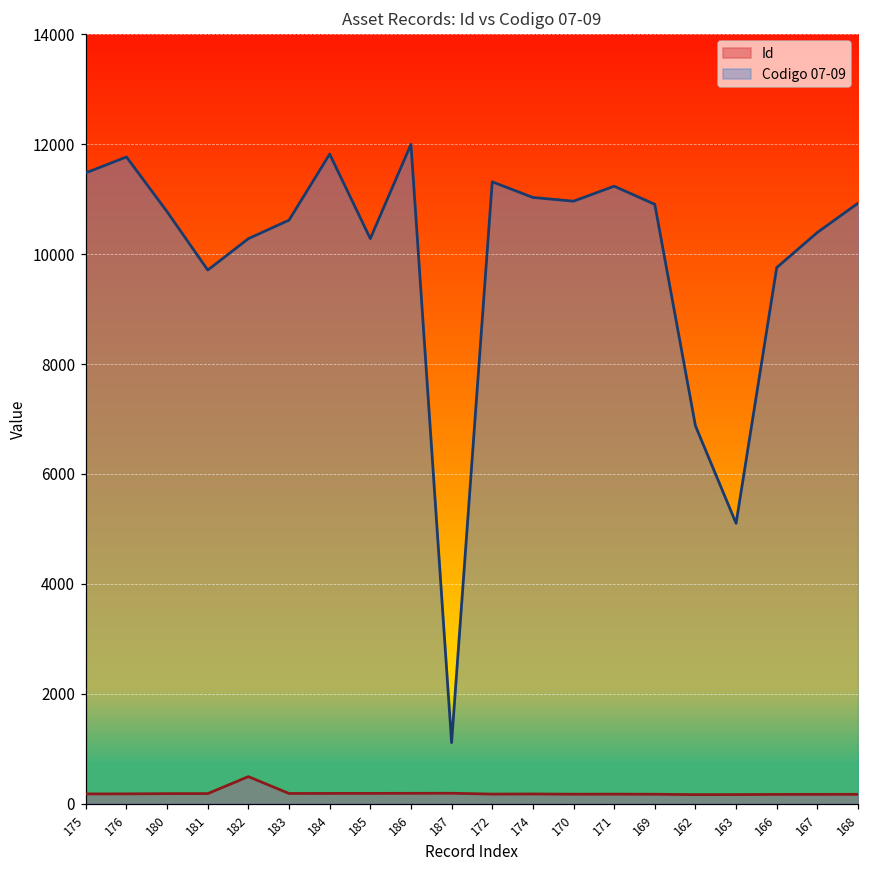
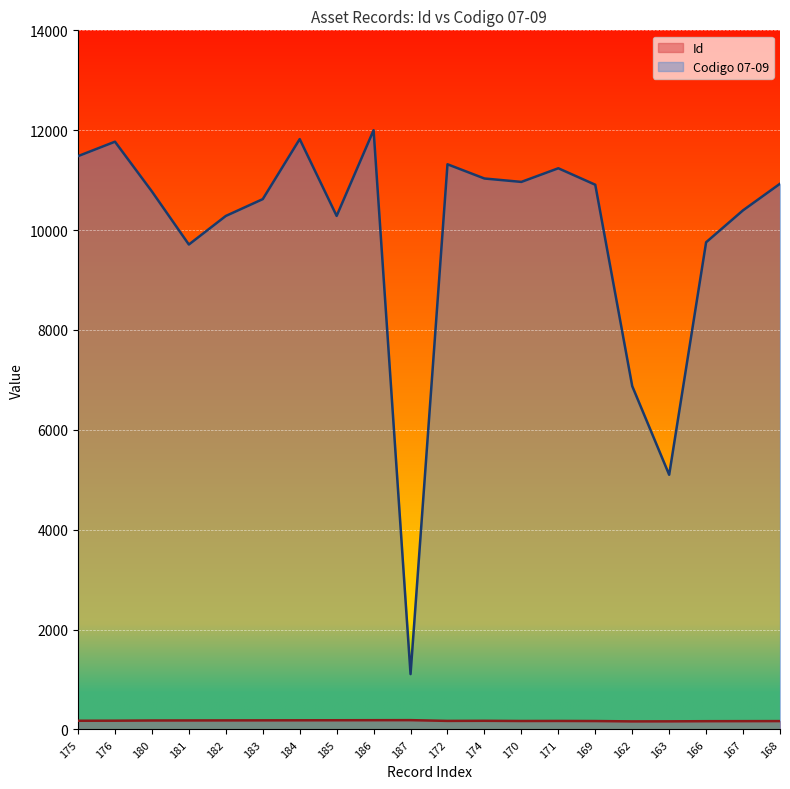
Id, 182: 500 -> 200
